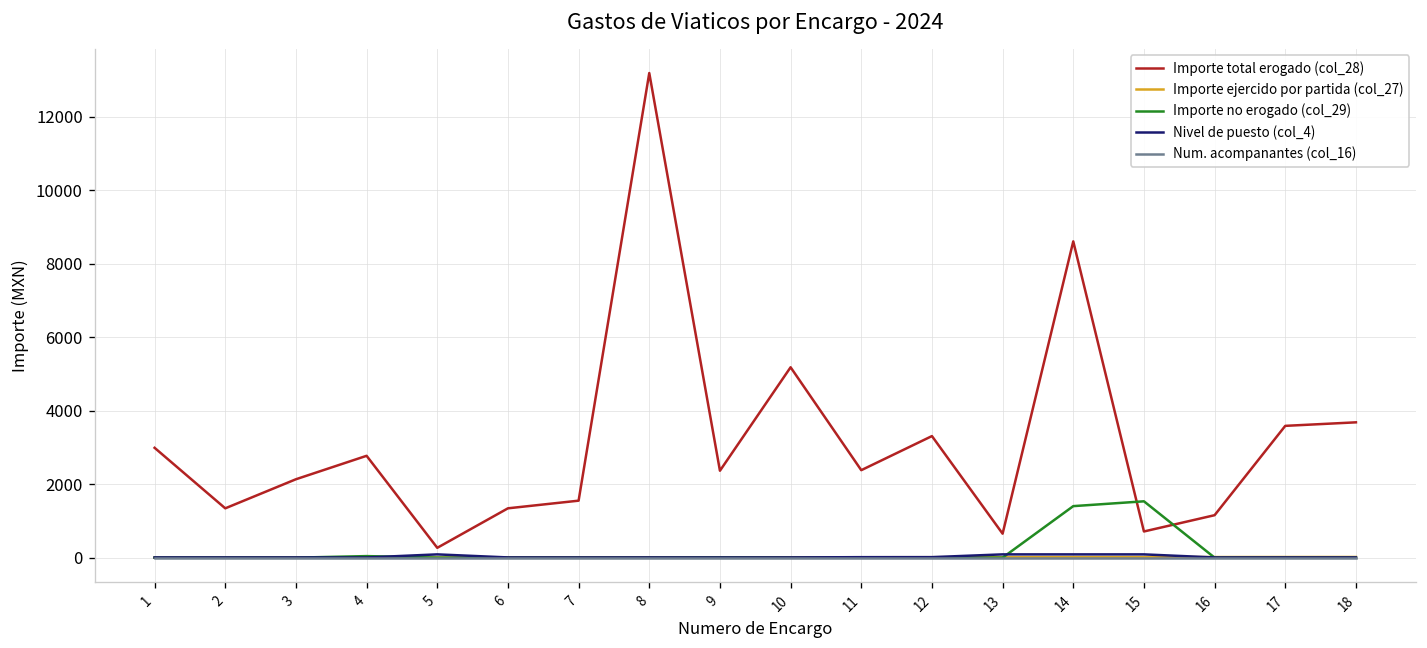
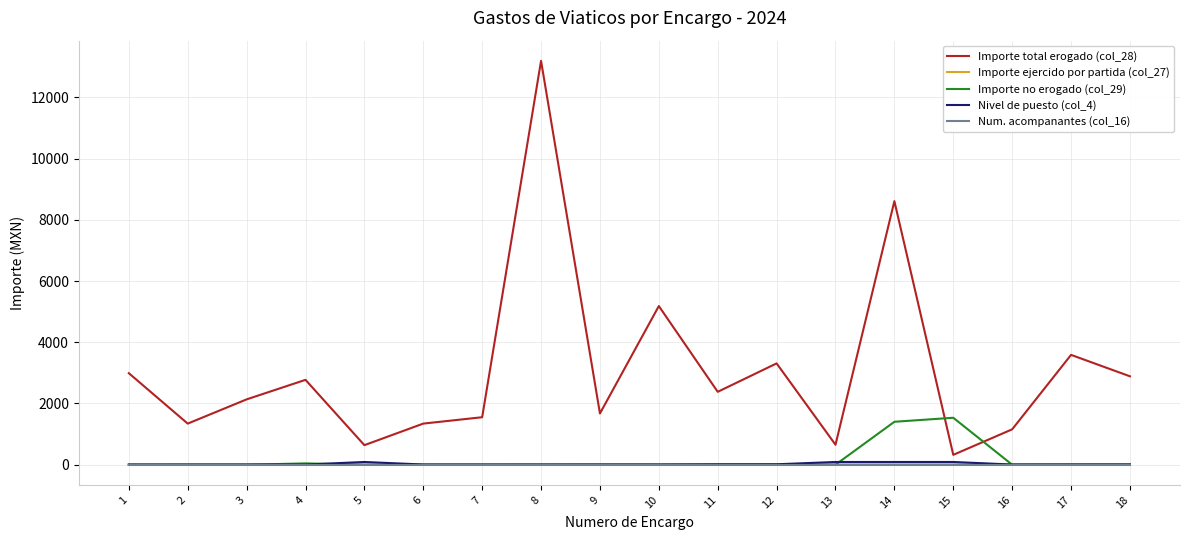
Importe total erogado (col_28), 5: 300 -> 600
Importe total erogado (col_28), 9: 2400 -> 1700
Importe total erogado (col_28), 15: 700 -> 300
Importe total erogado (col_28), 18: 3700 -> 2900
